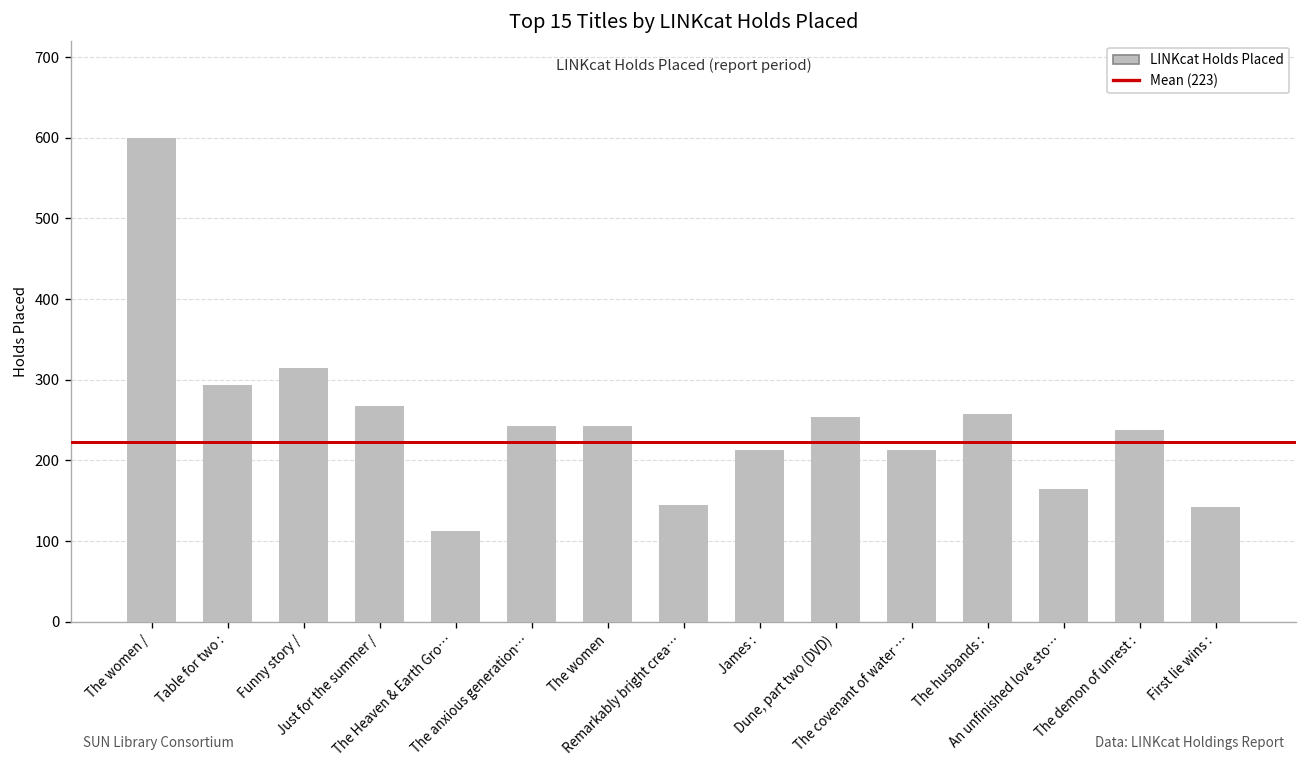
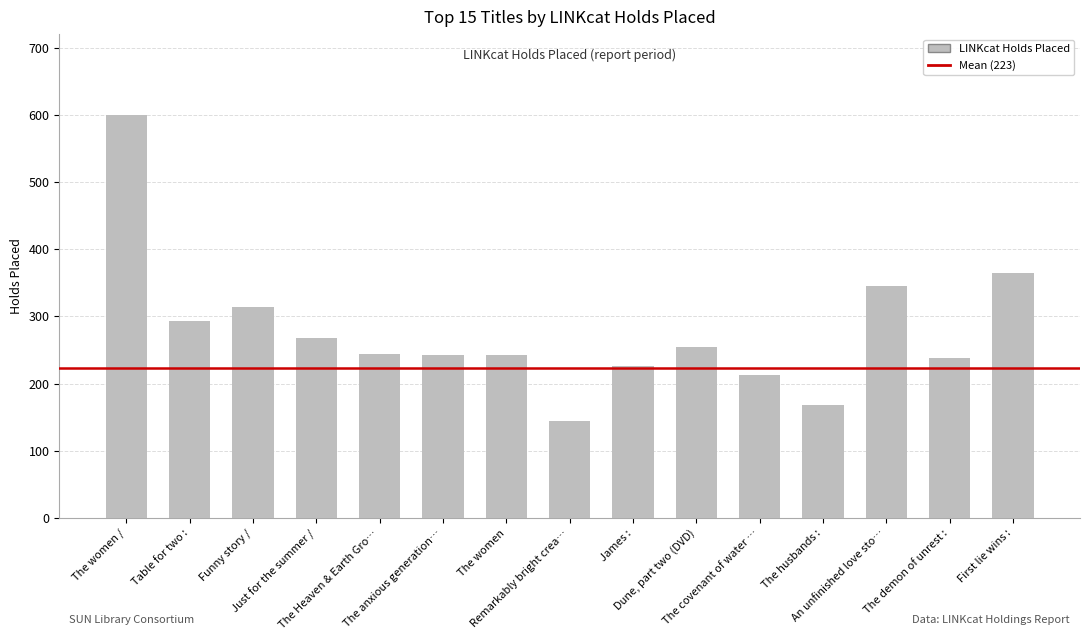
The Heaven & Earth Gro…: 110 -> 240
James :: 210 -> 230
The husbands :: 260 -> 170
An unfinished love sto…: 170 -> 350
First lie wins :: 140 -> 370
